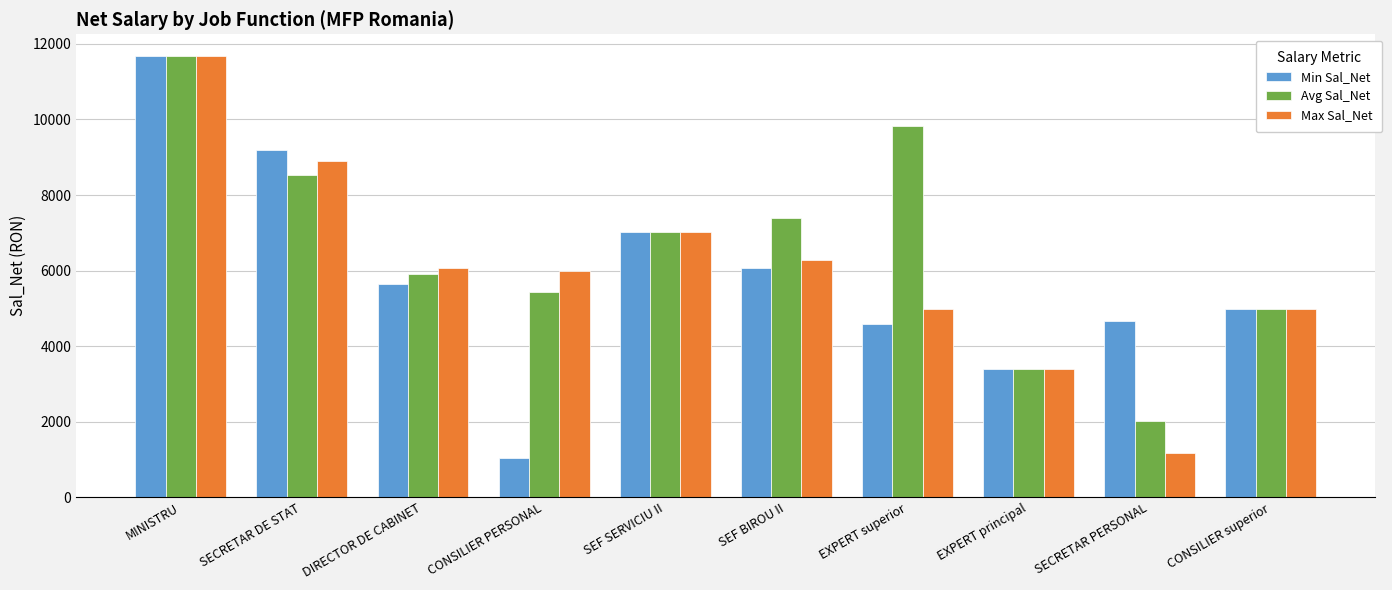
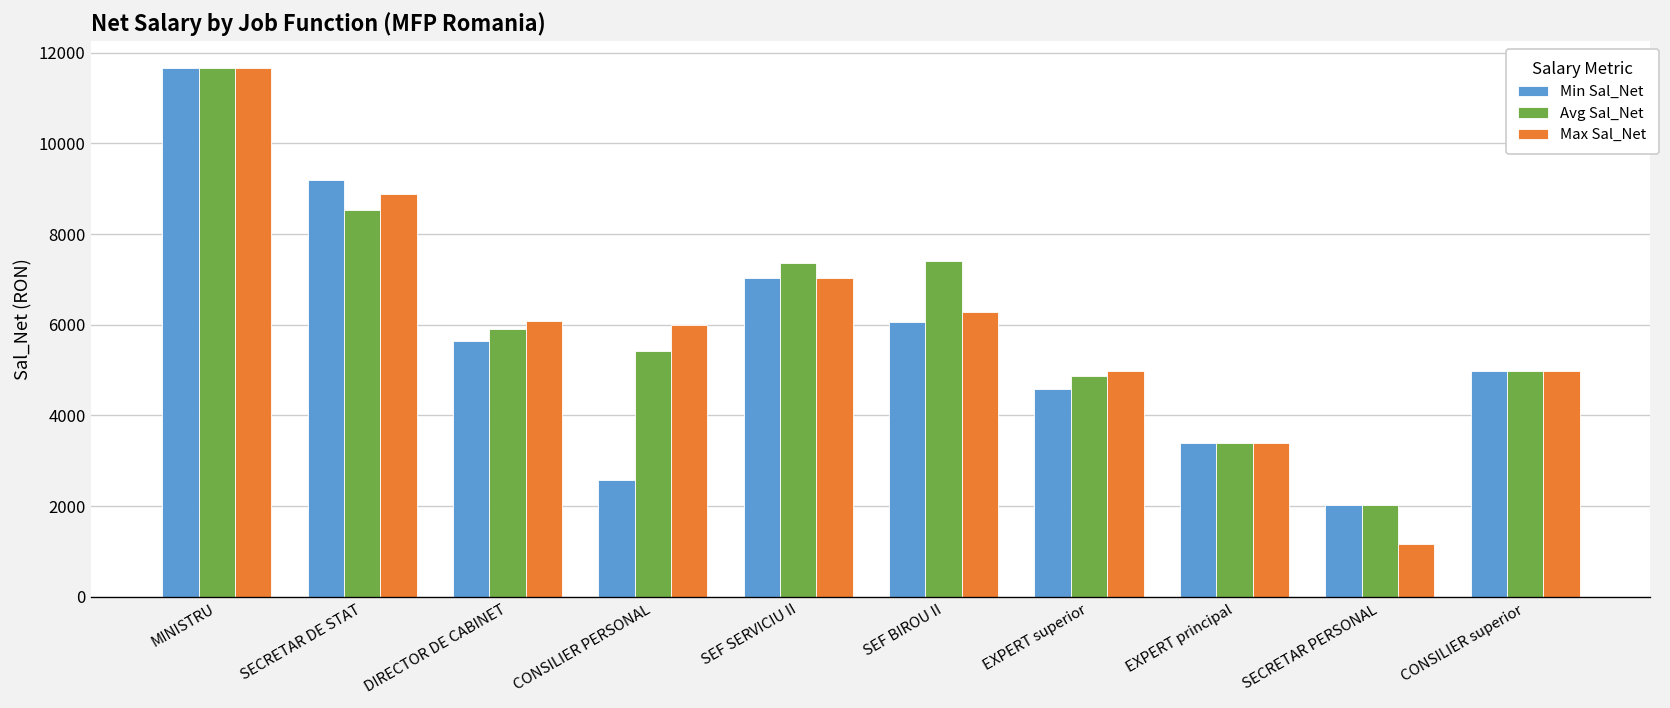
Min Sal_Net, CONSILIER PERSONAL: 1000 -> 2600
Avg Sal_Net, SEF SERVICIU II: 7000 -> 7400
Avg Sal_Net, EXPERT superior: 9800 -> 4900
Min Sal_Net, SECRETAR PERSONAL: 4700 -> 2000
